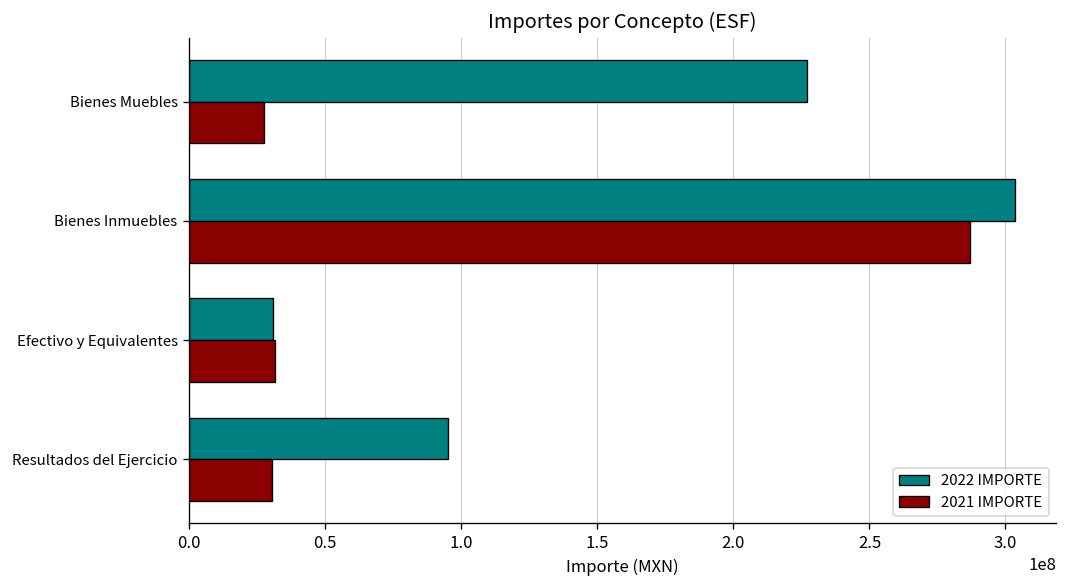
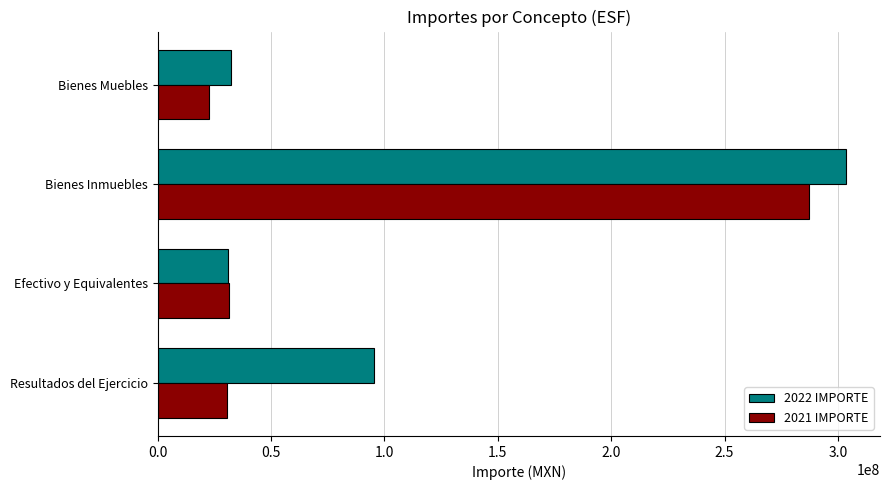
2022 IMPORTE, Bienes Muebles: 227000000 -> 32000000
2021 IMPORTE, Bienes Muebles: 28000000 -> 23000000
